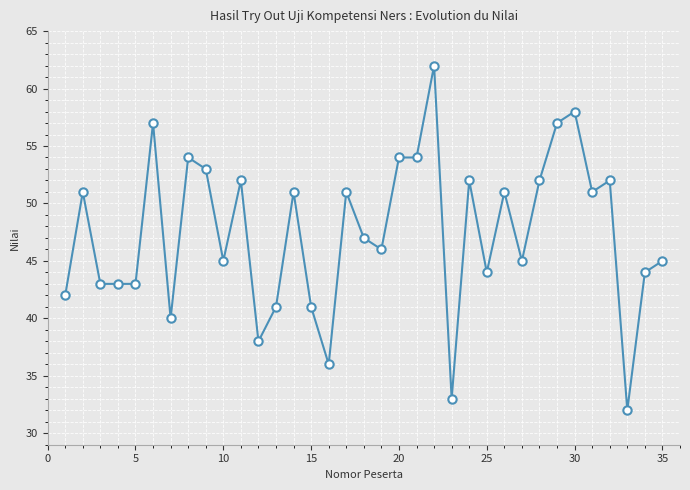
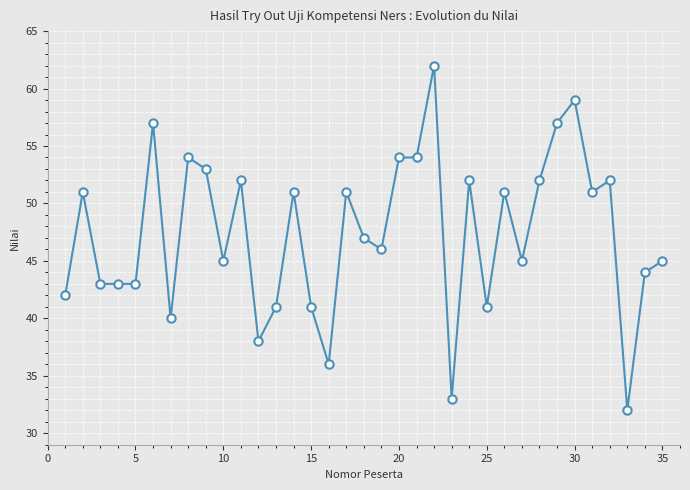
25: 44 -> 41
30: 58 -> 59
